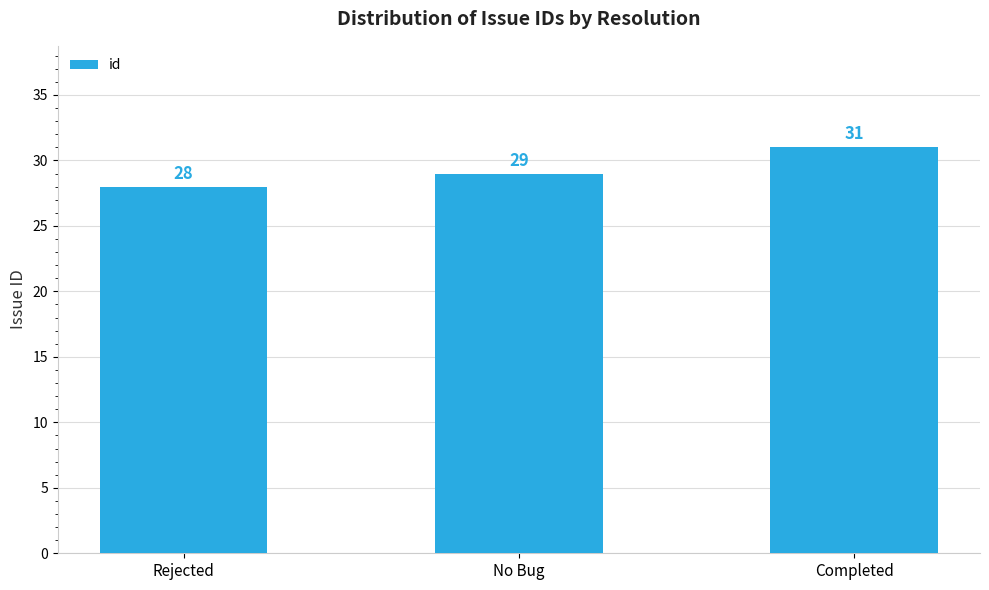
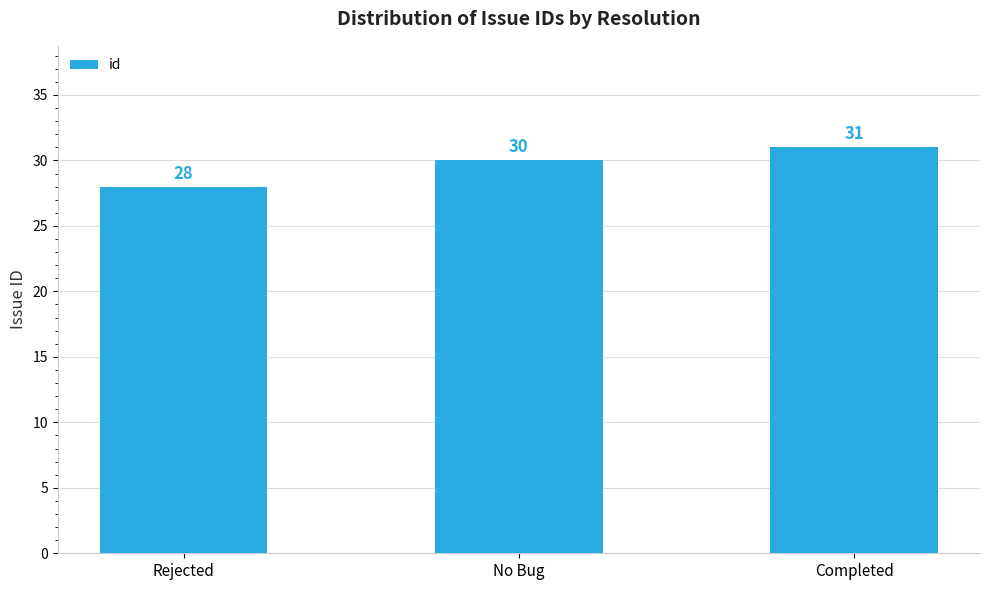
No Bug: 29 -> 30
